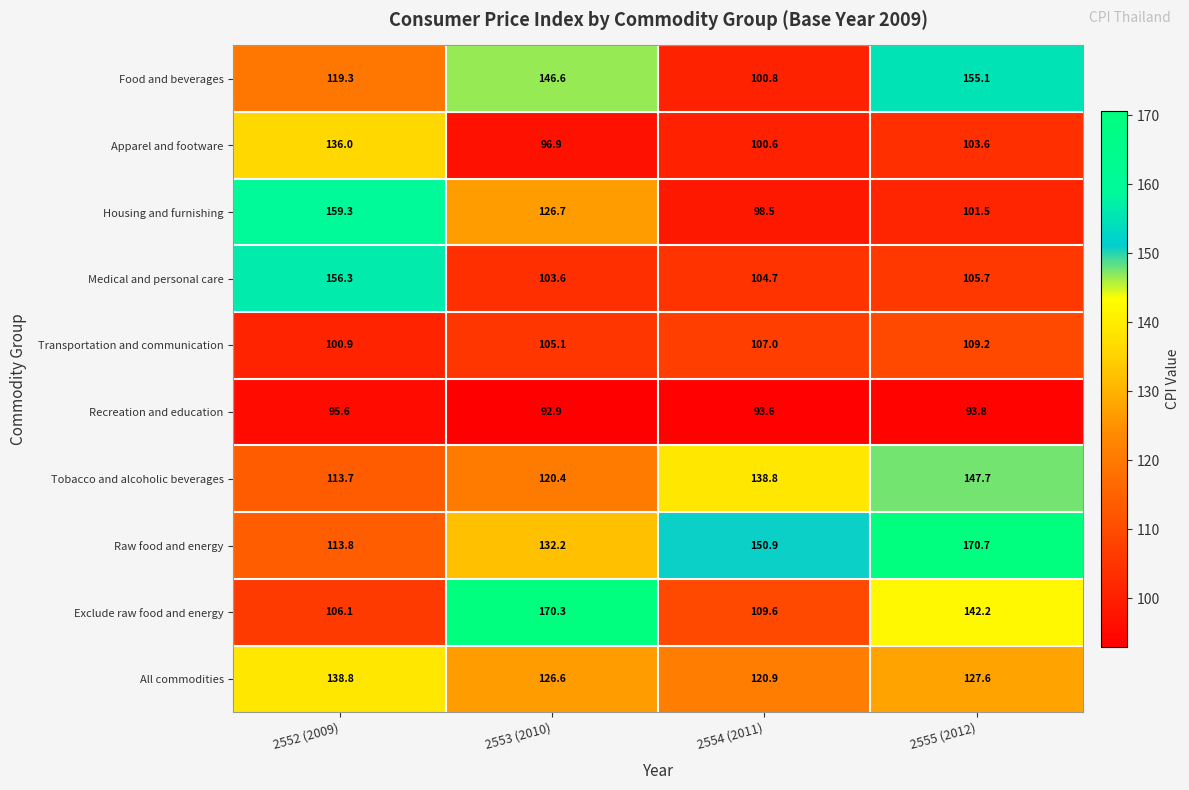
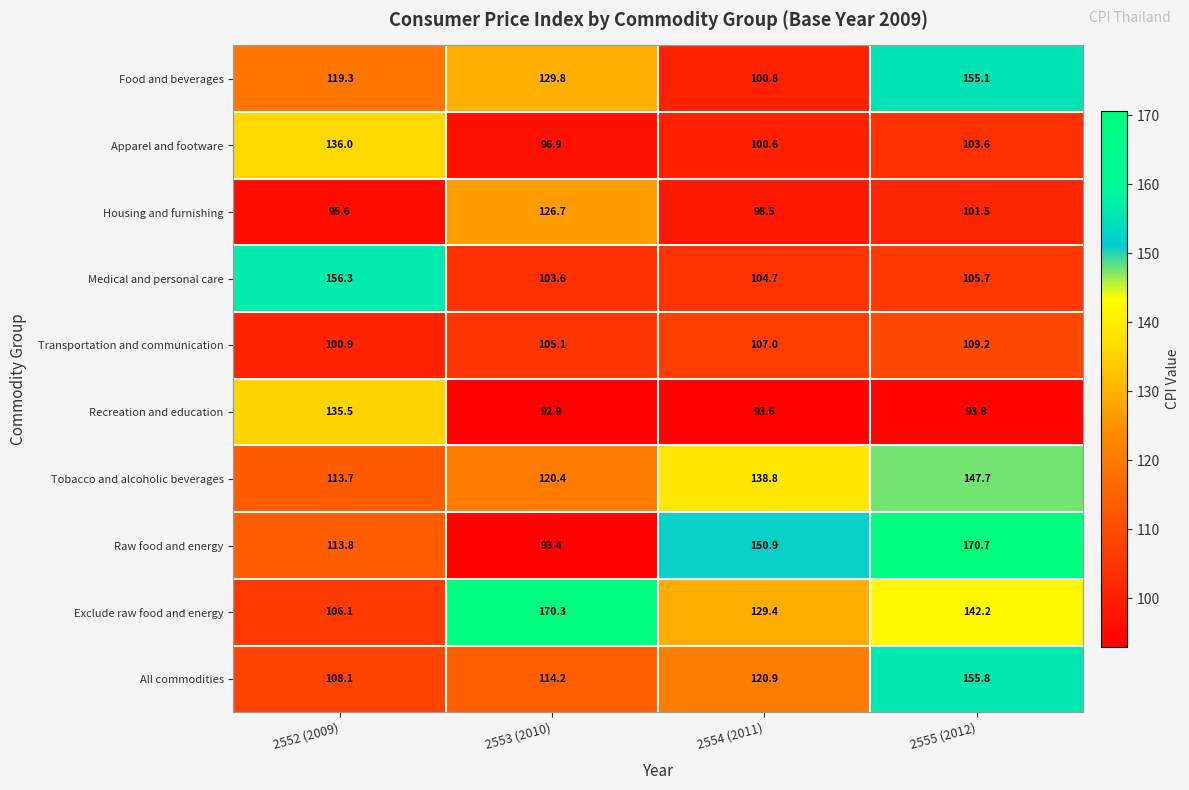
Food and beverages, 2553 (2010): 146.6 -> 129.8
Housing and furnishing, 2552 (2009): 159.3 -> 95.6
Recreation and education, 2552 (2009): 95.6 -> 135.5
Raw food and energy, 2553 (2010): 132.2 -> 93.4
Exclude raw food and energy, 2554 (2011): 109.6 -> 129.4
All commodities, 2552 (2009): 138.8 -> 108.1
All commodities, 2553 (2010): 126.6 -> 114.2
All commodities, 2555 (2012): 127.6 -> 155.8
